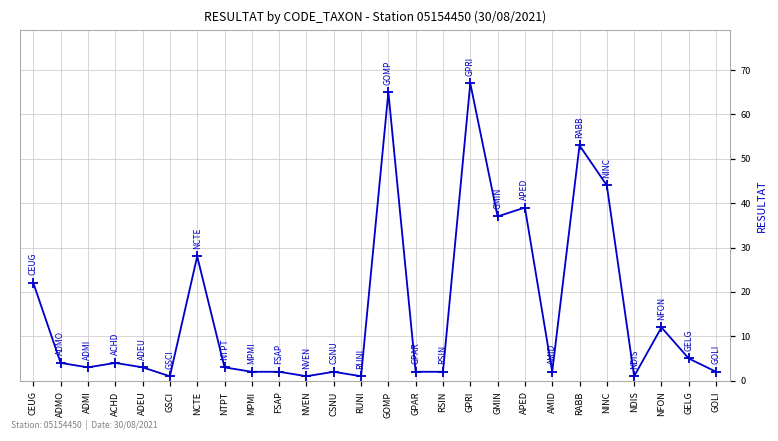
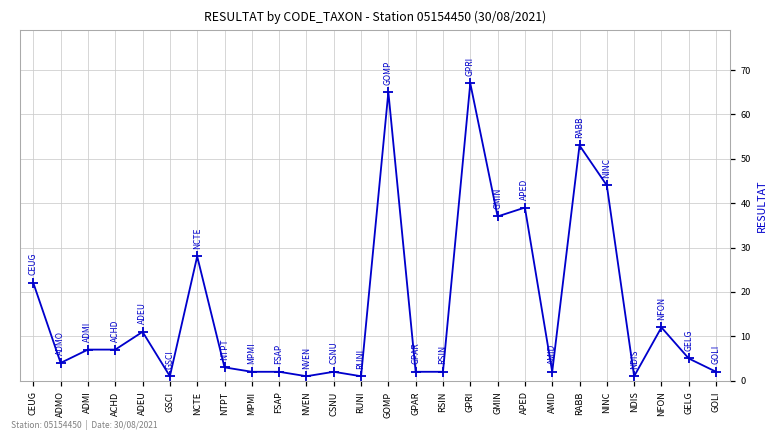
ADMI: 3 -> 7
ACHD: 4 -> 7
ADEU: 3 -> 11
